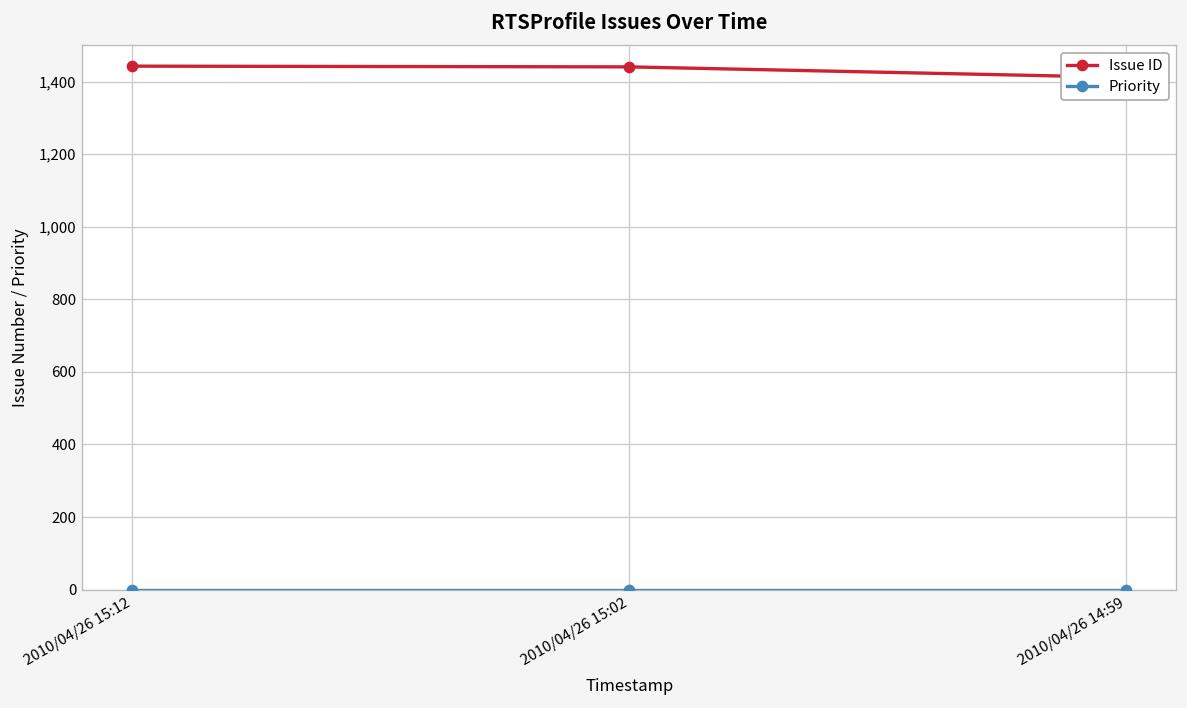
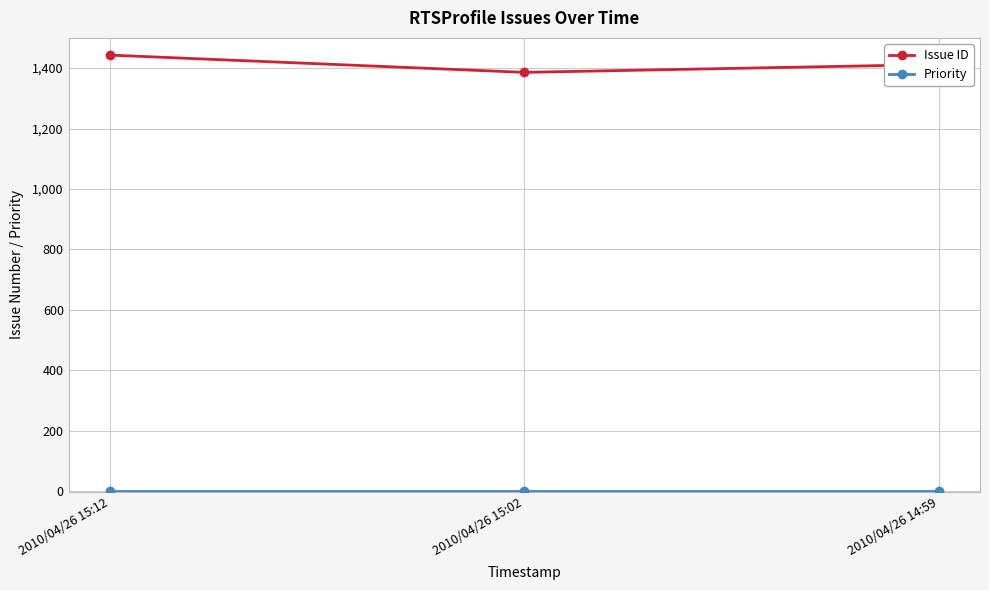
Issue ID, 2010/04/26 15:02: 1,440 -> 1,390
